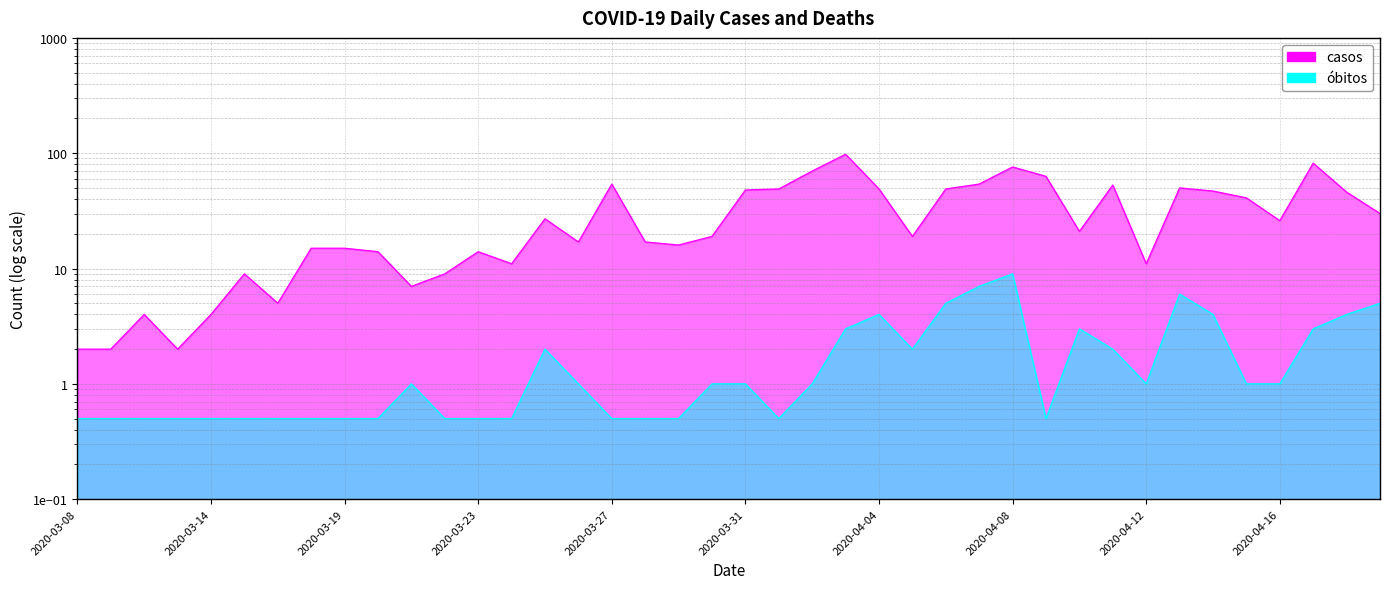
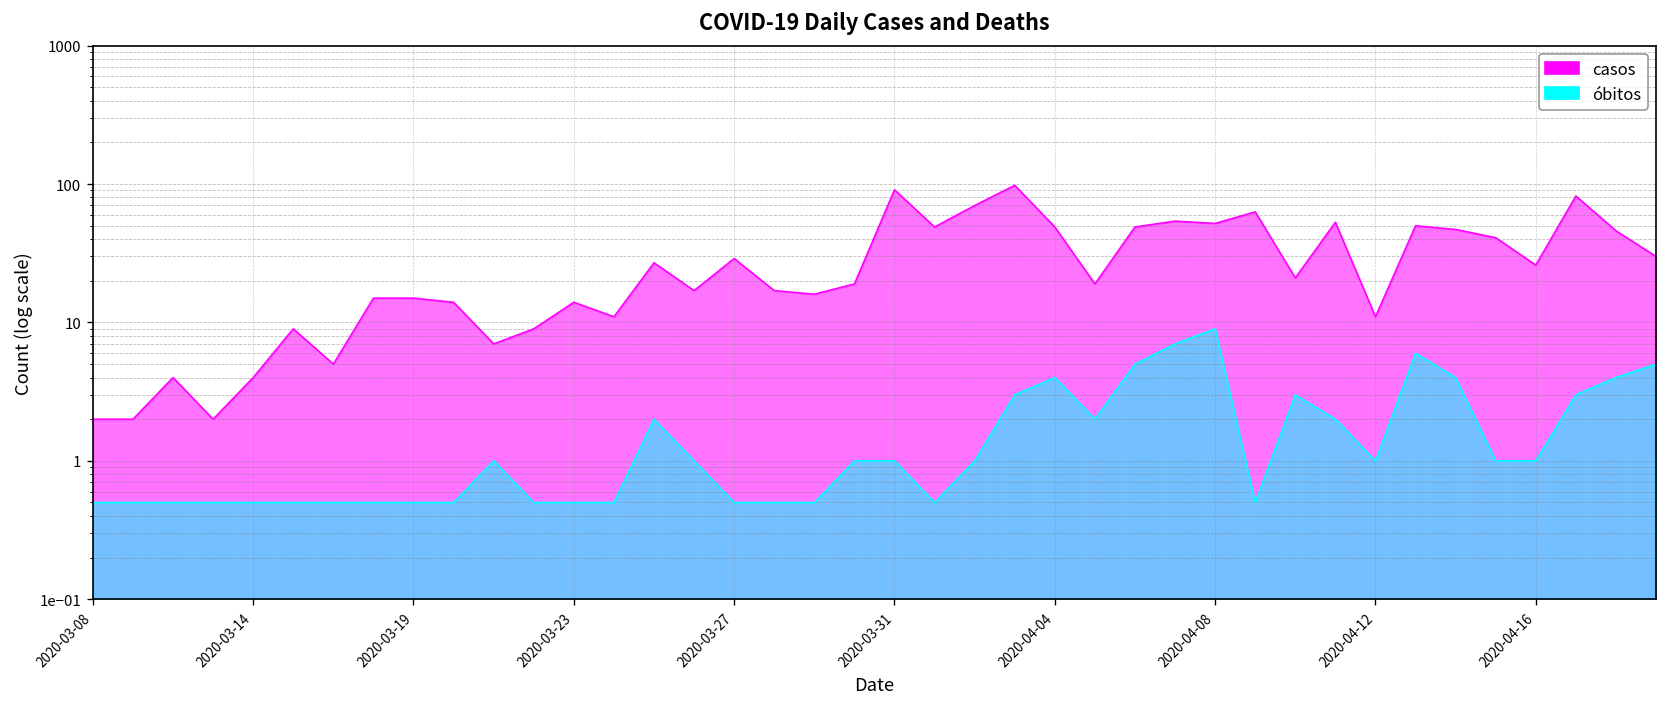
casos, 2020-03-27: 50 -> 29
casos, 2020-03-31: 48 -> 90
casos, 2020-04-08: 80 -> 50
